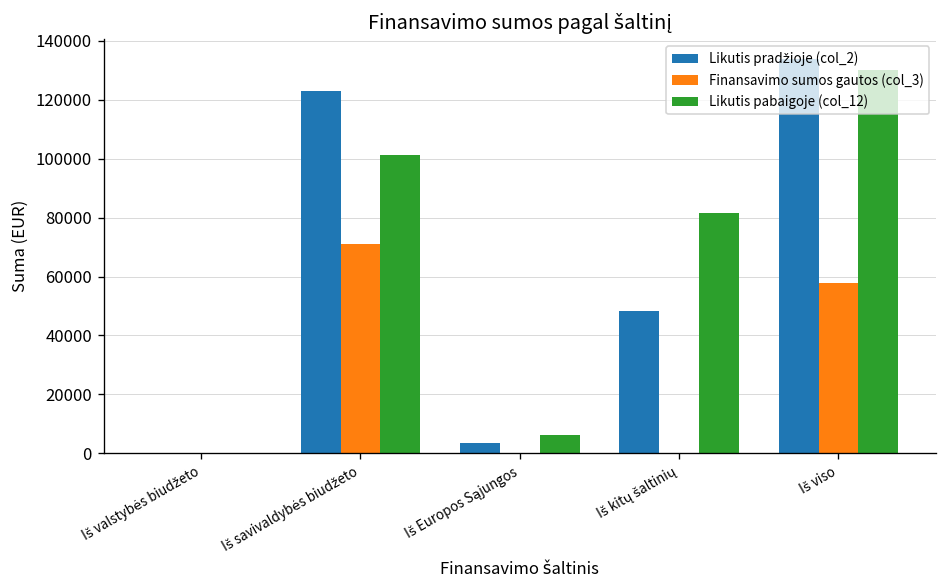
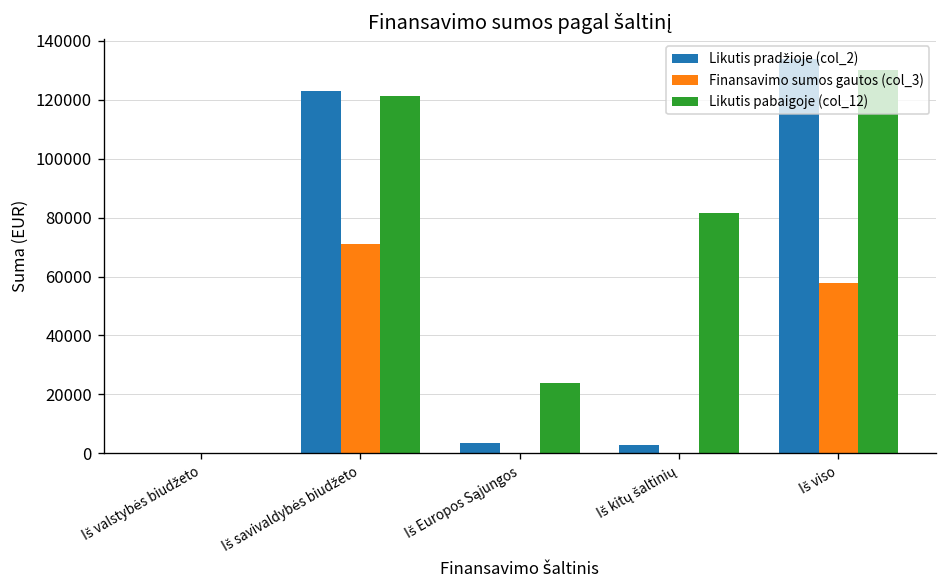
Likutis pabaigoje (col_12), Iš savivaldybės biudžeto: 101000 -> 121000
Likutis pabaigoje (col_12), Iš Europos Sąjungos: 6000 -> 24000
Likutis pradžioje (col_2), Iš kitų šaltinių: 48000 -> 3000
